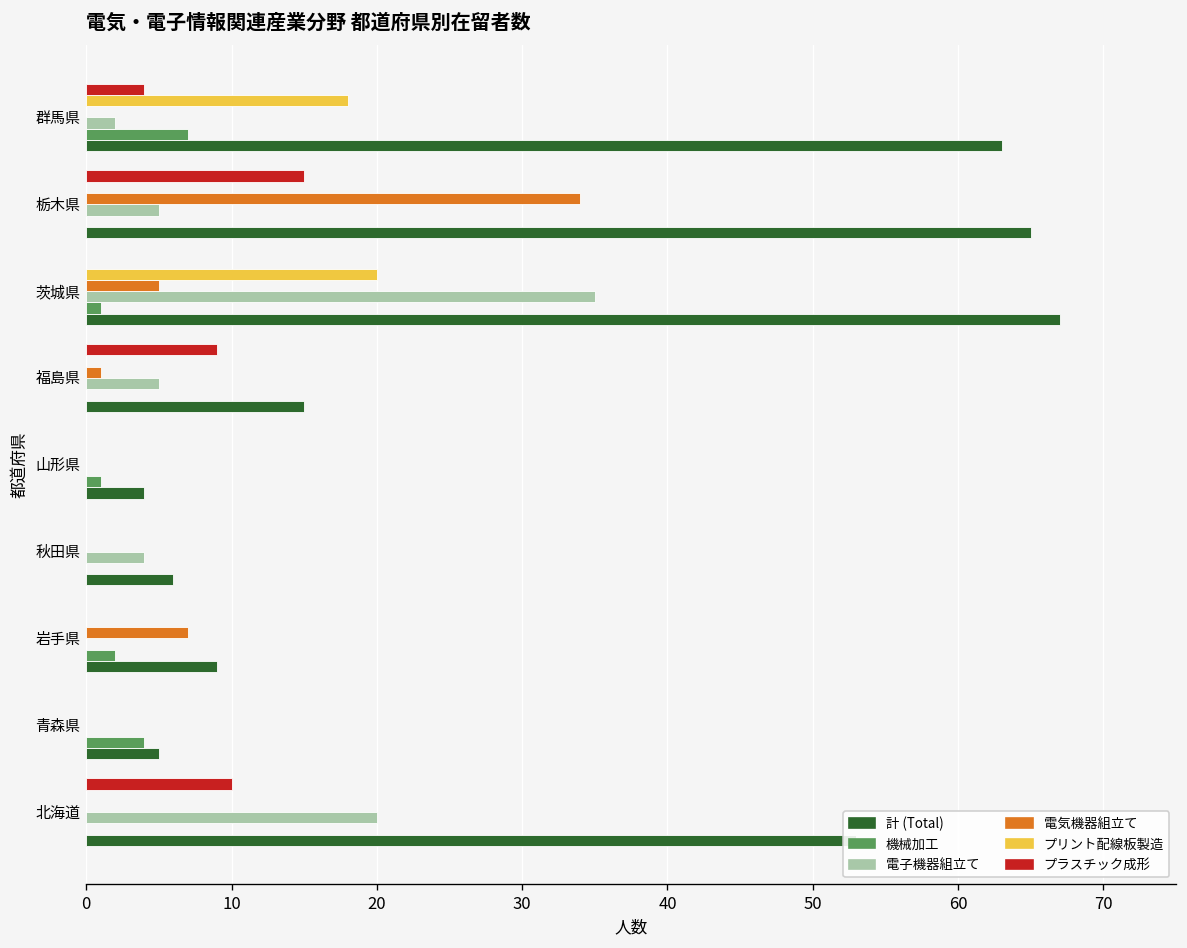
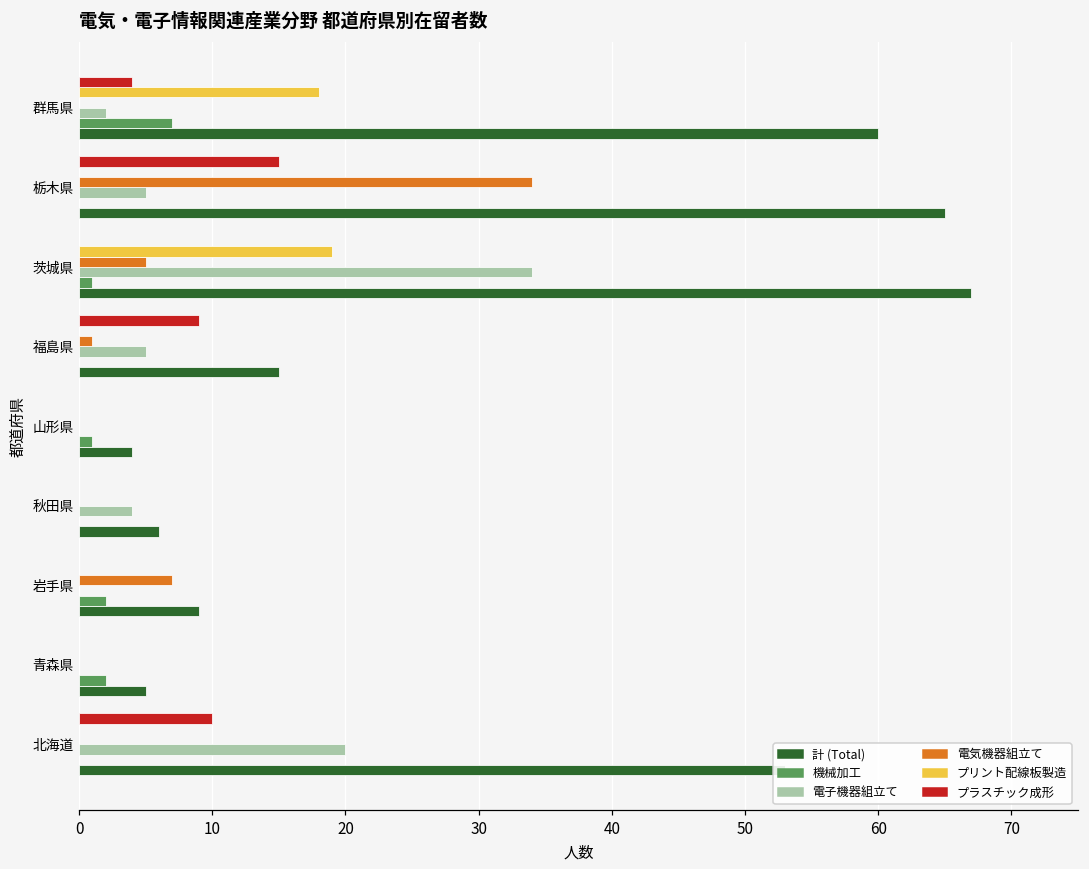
計 (Total), 群馬県: 63 -> 60
プリント配線板製造, 茨城県: 20 -> 19
電子機器組立て, 茨城県: 35 -> 34
機械加工, 青森県: 4 -> 2
